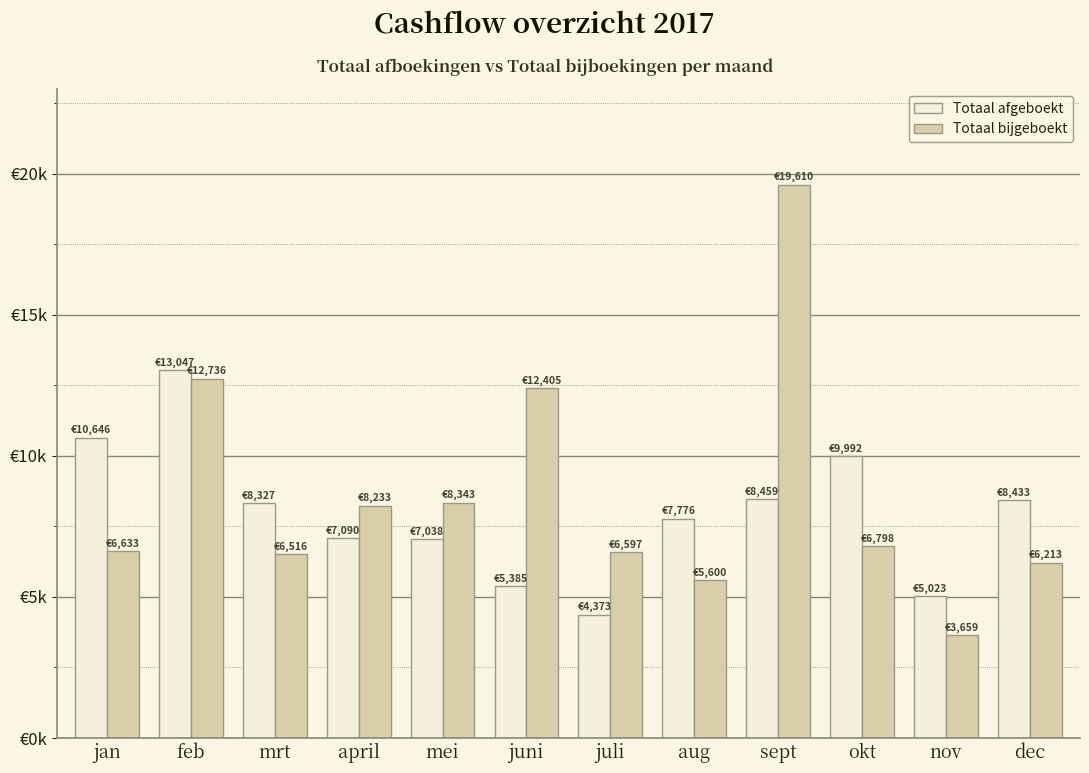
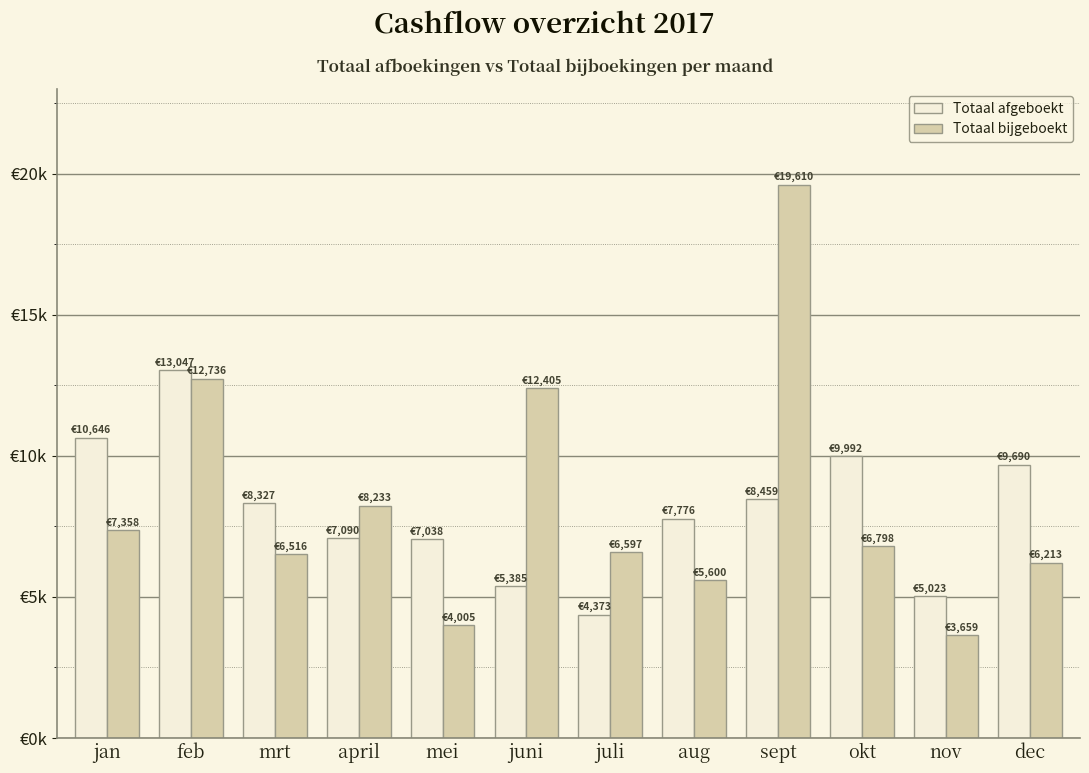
Totaal bijgeboekt, jan: €6,633 -> €7,358
Totaal bijgeboekt, mei: €8,343 -> €4,005
Totaal afgeboekt, dec: €8,433 -> €9,690
